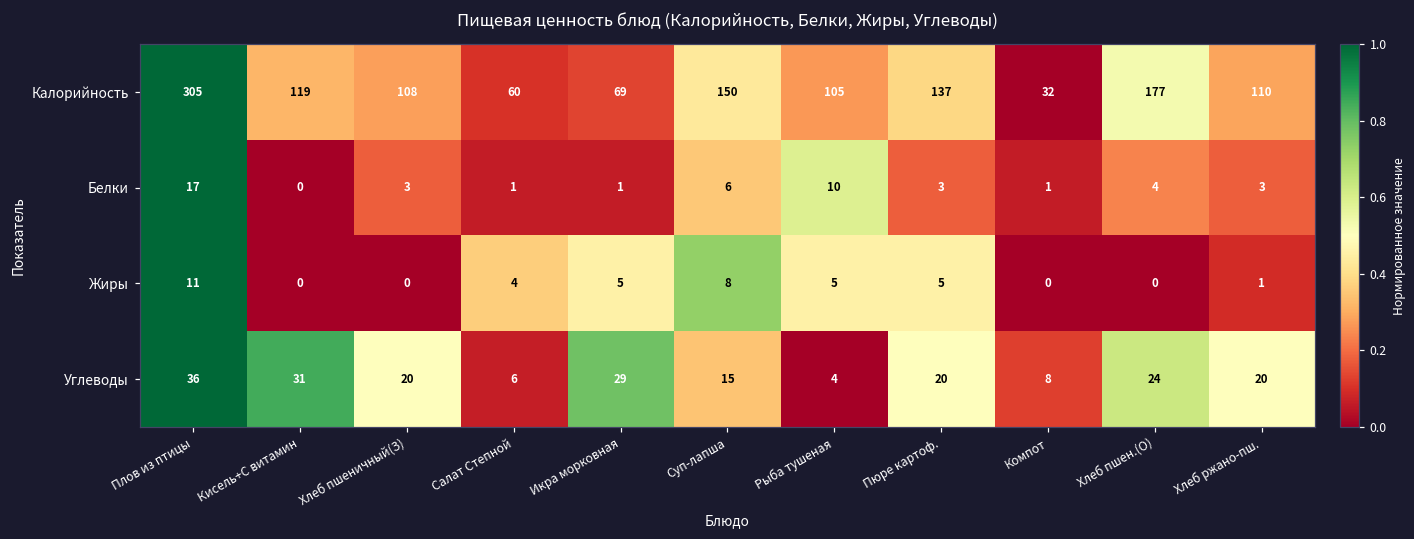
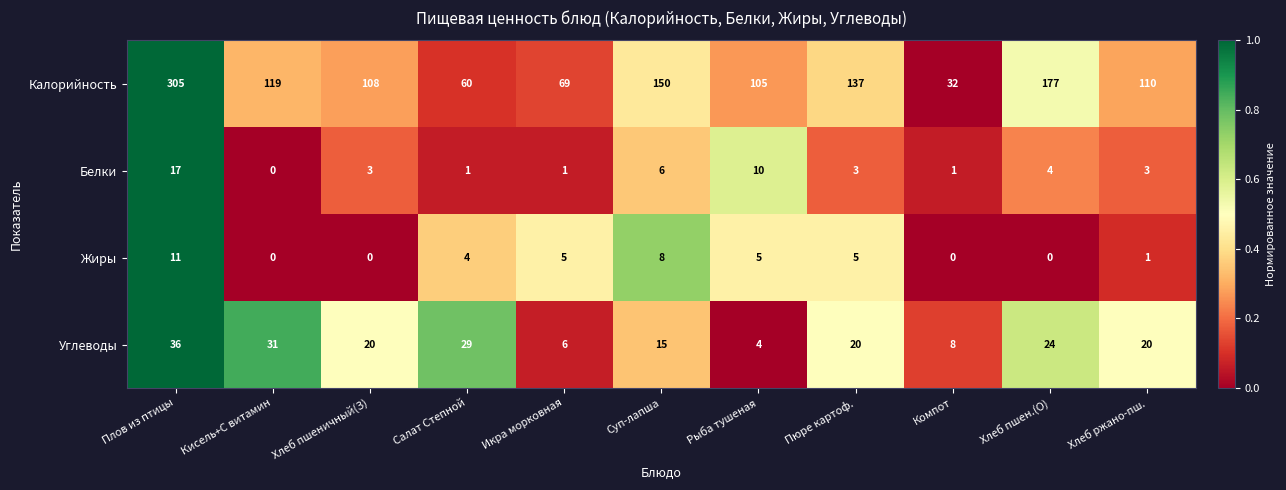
Углеводы, Салат Степной: 6 -> 29
Углеводы, Икра морковная: 29 -> 6
